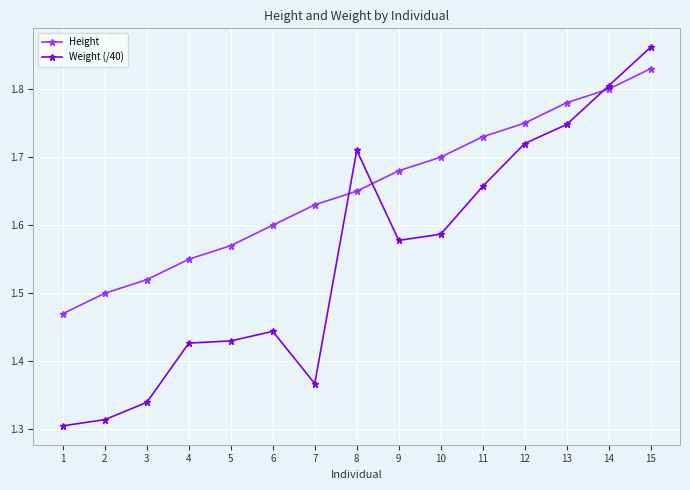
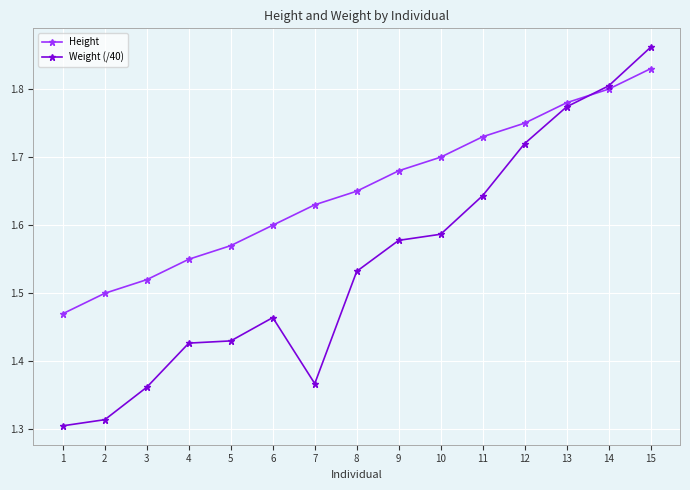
Weight (/40), 3: 1.34 -> 1.36
Weight (/40), 6: 1.44 -> 1.46
Weight (/40), 8: 1.71 -> 1.53
Weight (/40), 11: 1.66 -> 1.64
Weight (/40), 13: 1.75 -> 1.77
